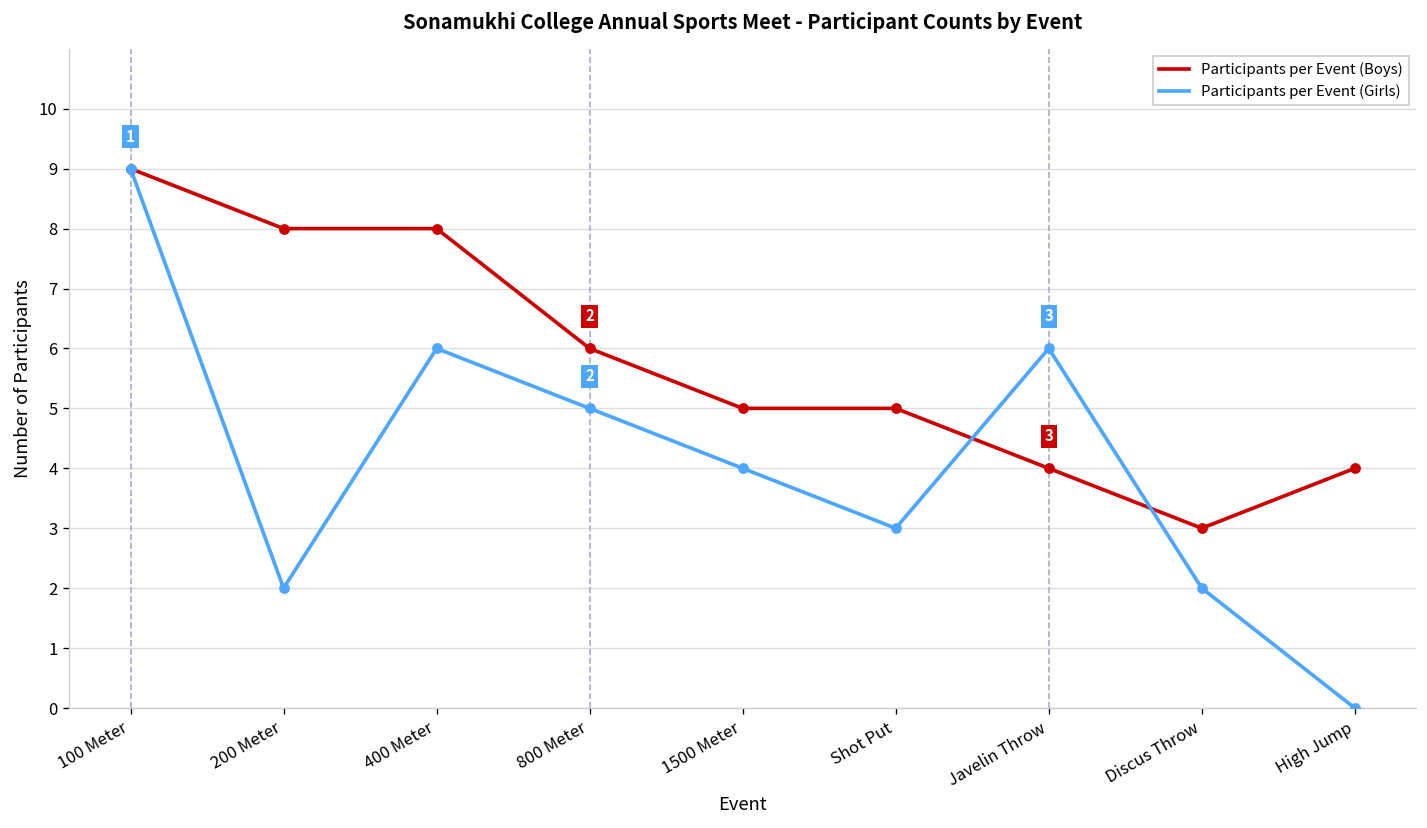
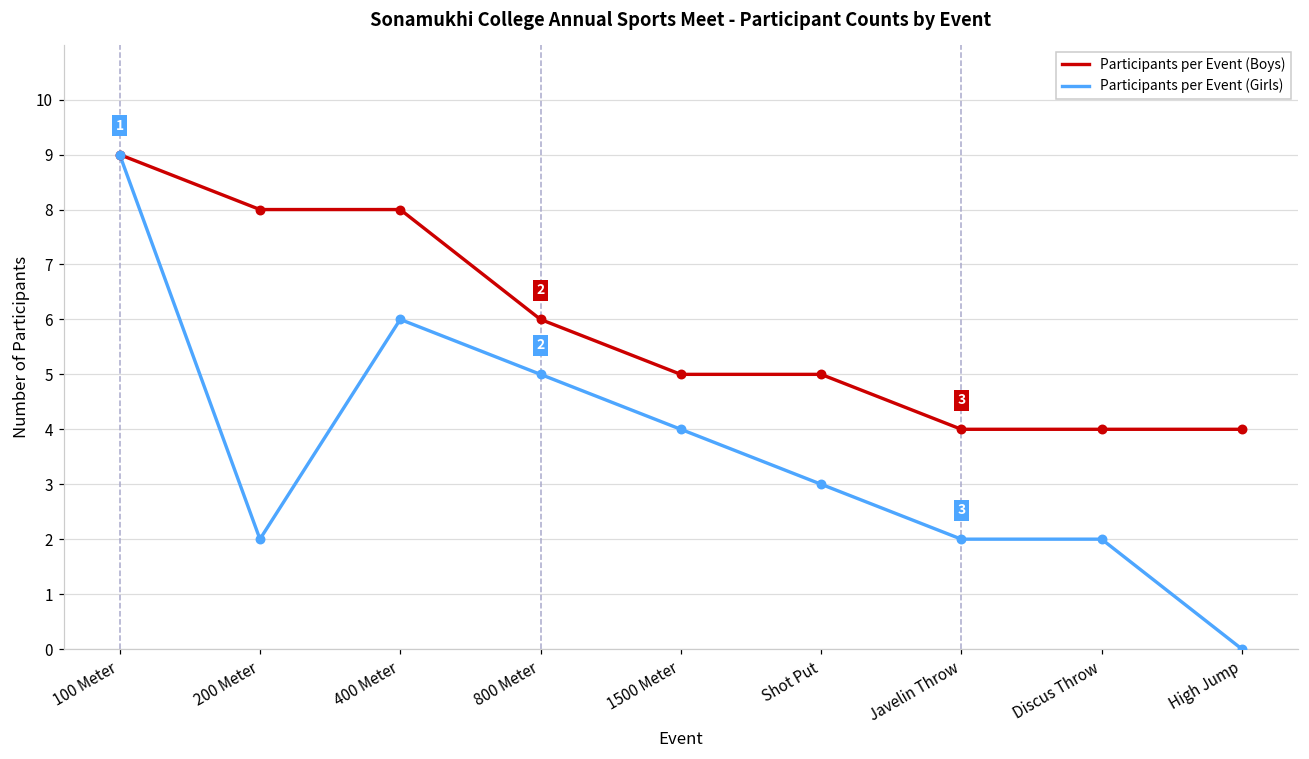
Participants per Event (Girls), Javelin Throw: 6 -> 2
Participants per Event (Boys), Discus Throw: 3 -> 4
